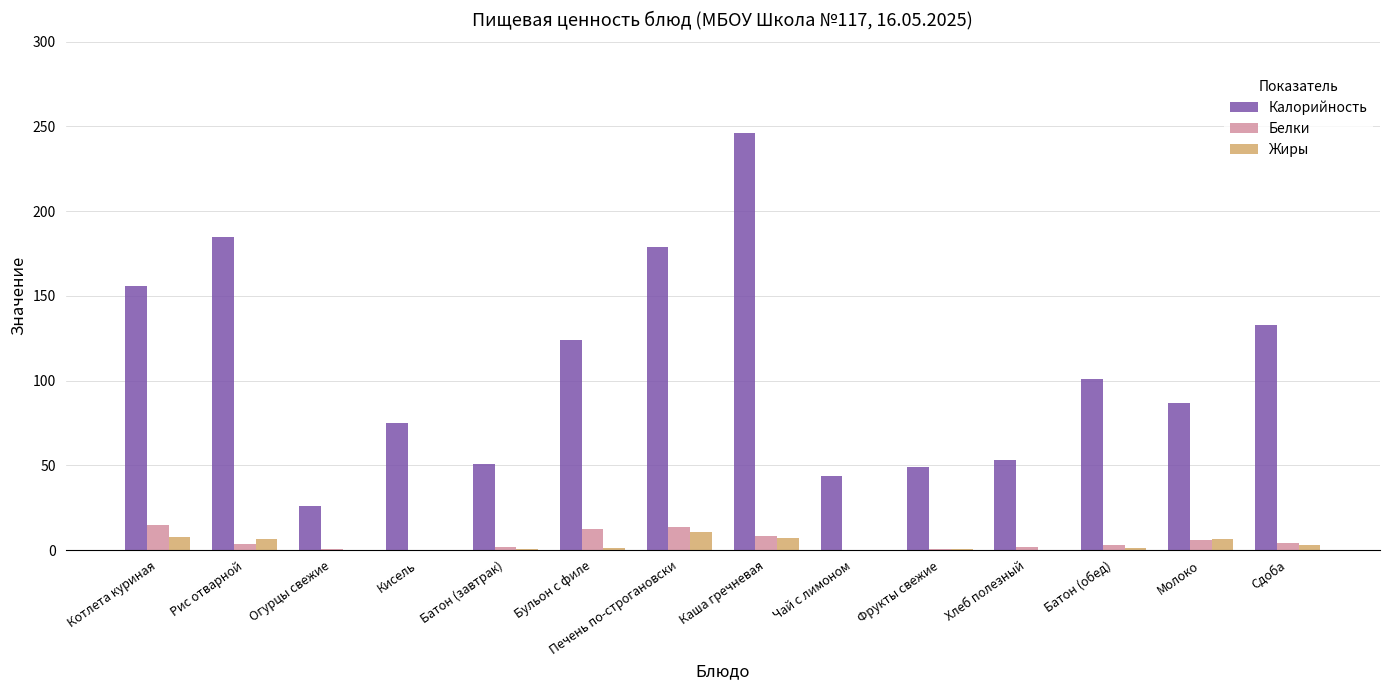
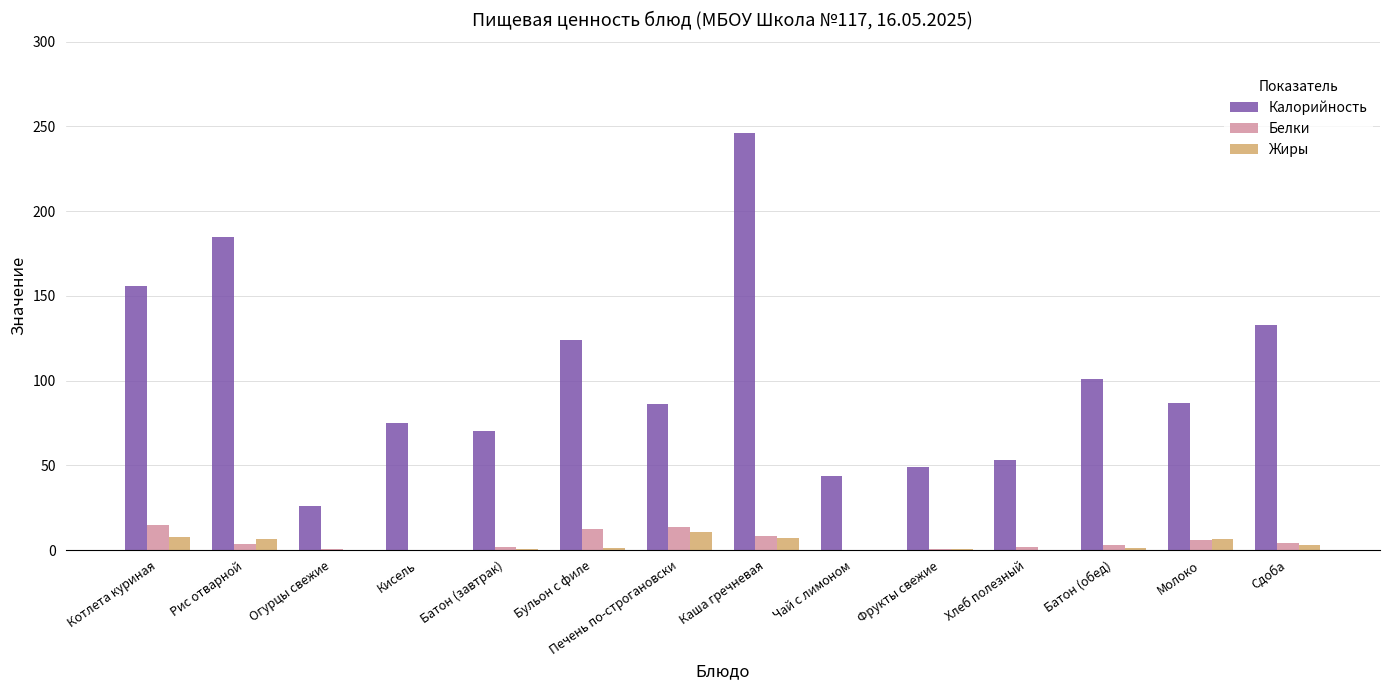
Калорийность, Батон (завтрак): 51 -> 70
Калорийность, Печень по-строгановски: 179 -> 86
